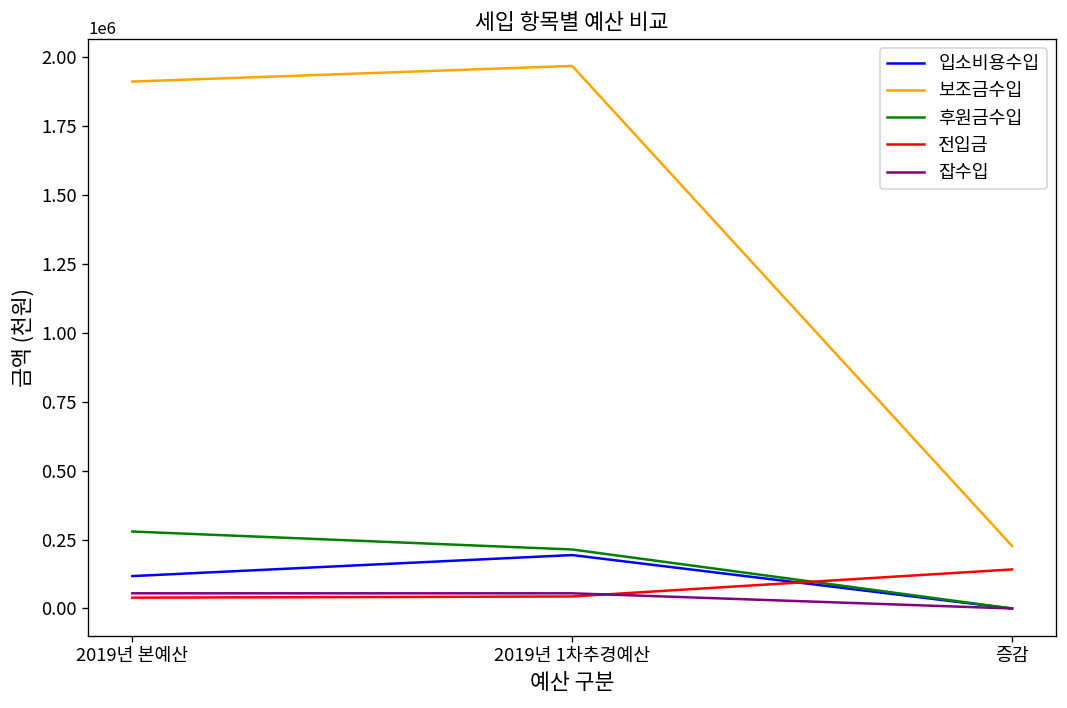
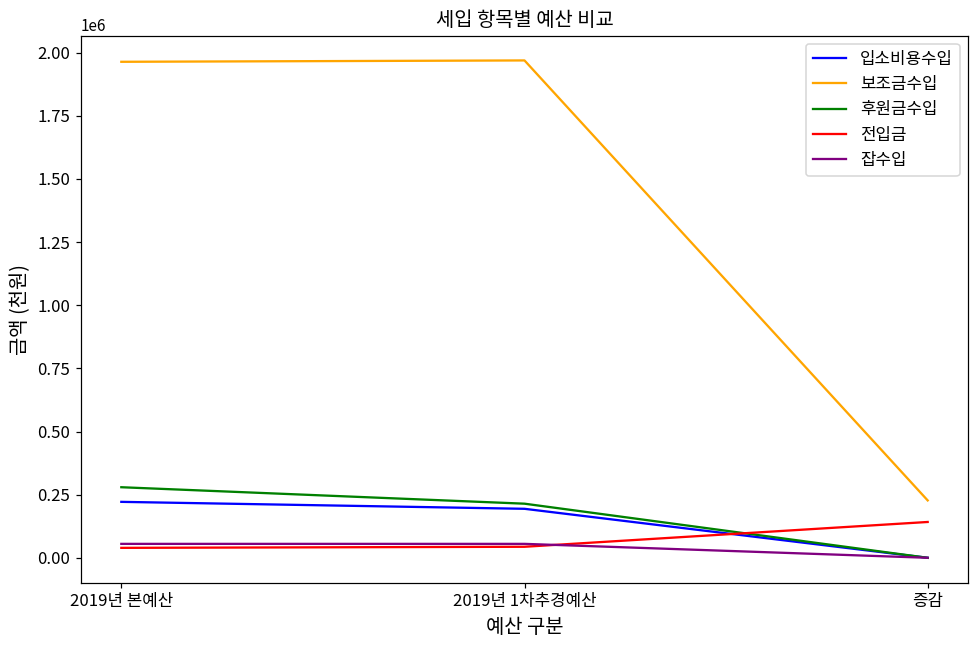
입소비용수입, 2019년 본예산: 120000 -> 220000
보조금수입, 2019년 본예산: 1910000 -> 1960000
